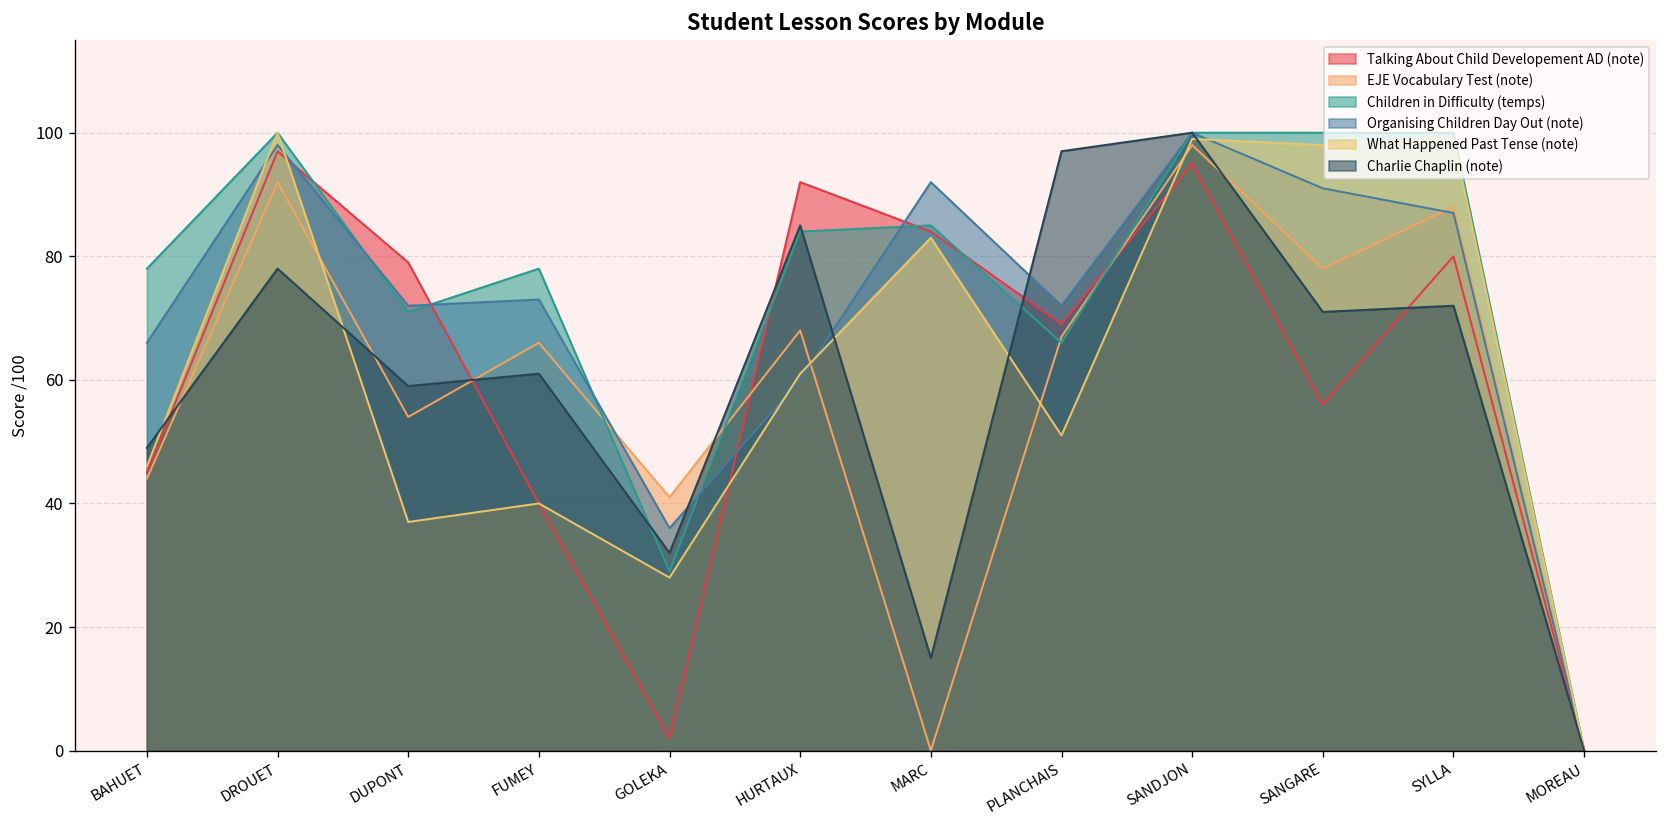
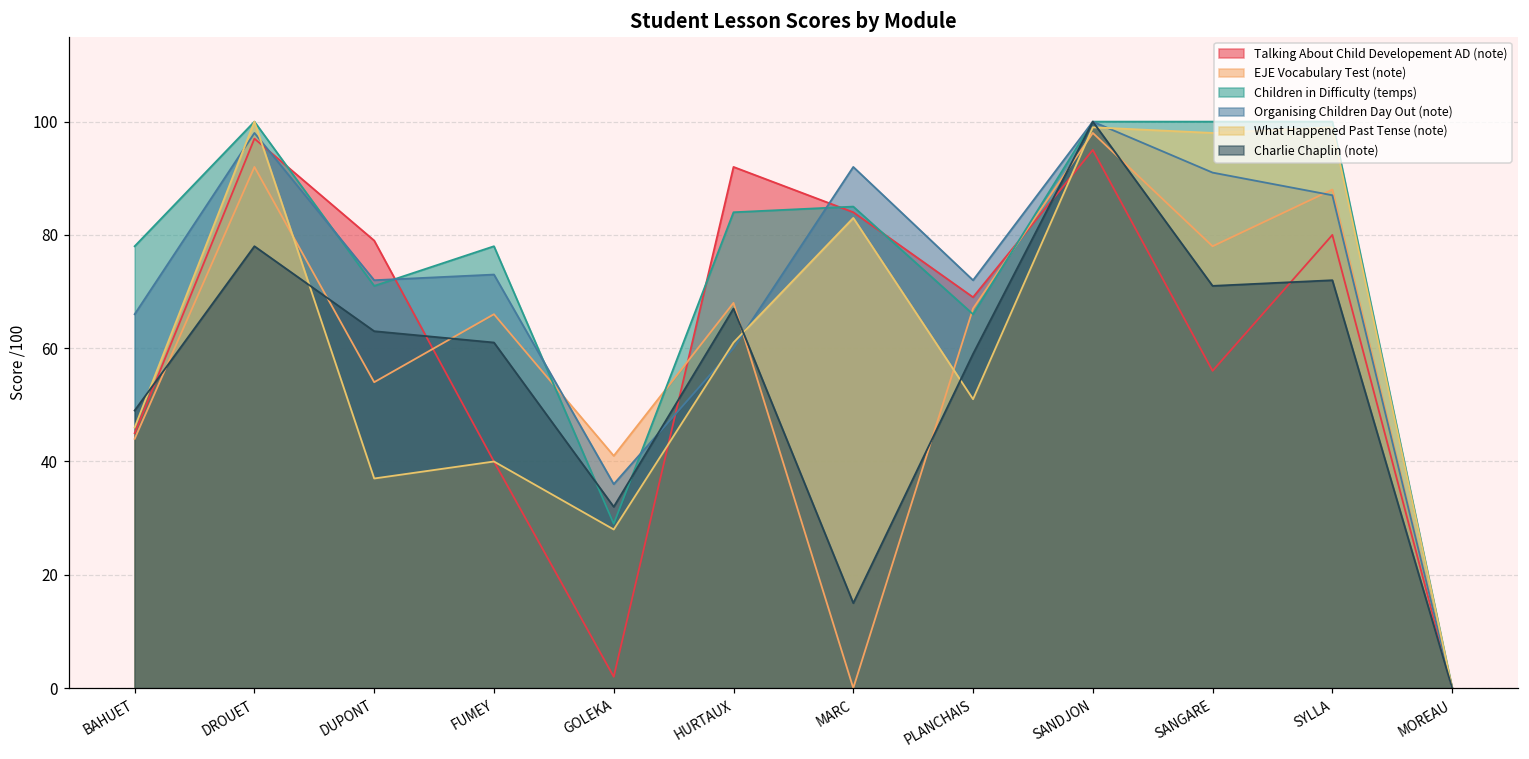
Charlie Chaplin (note), DUPONT: 59 -> 63
Charlie Chaplin (note), HURTAUX: 85 -> 67
Charlie Chaplin (note), PLANCHAIS: 97 -> 59
